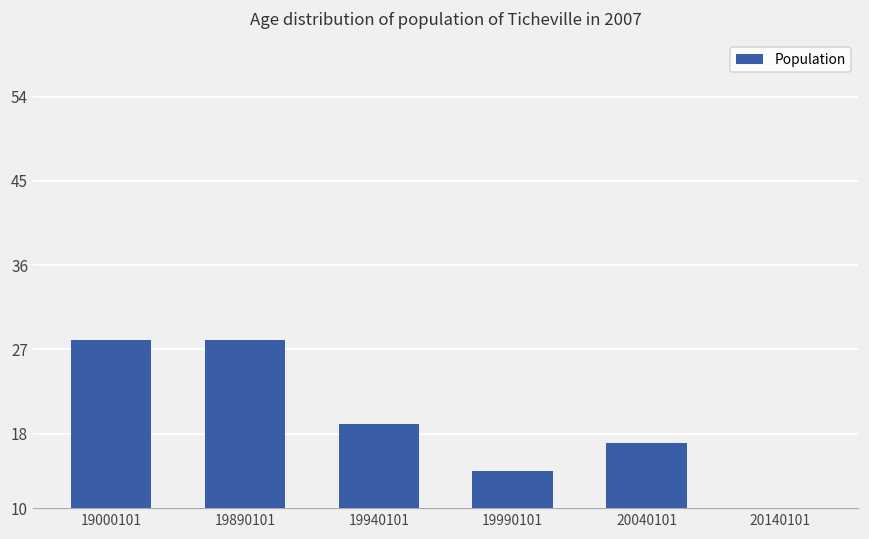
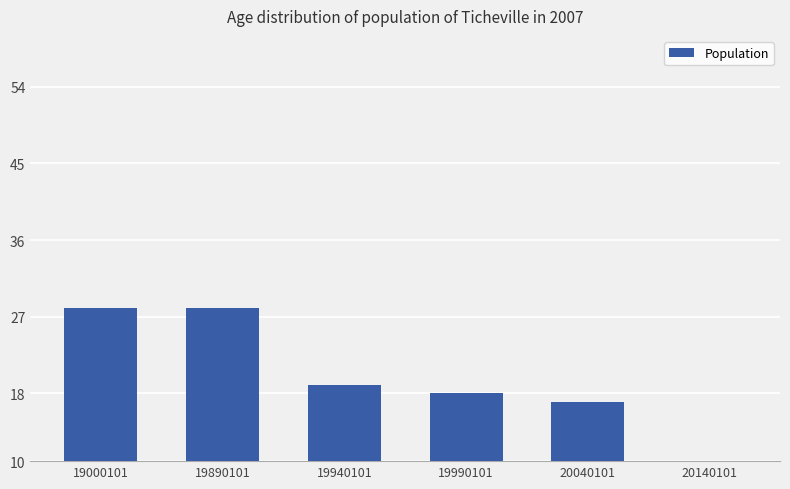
19990101: 14 -> 18
